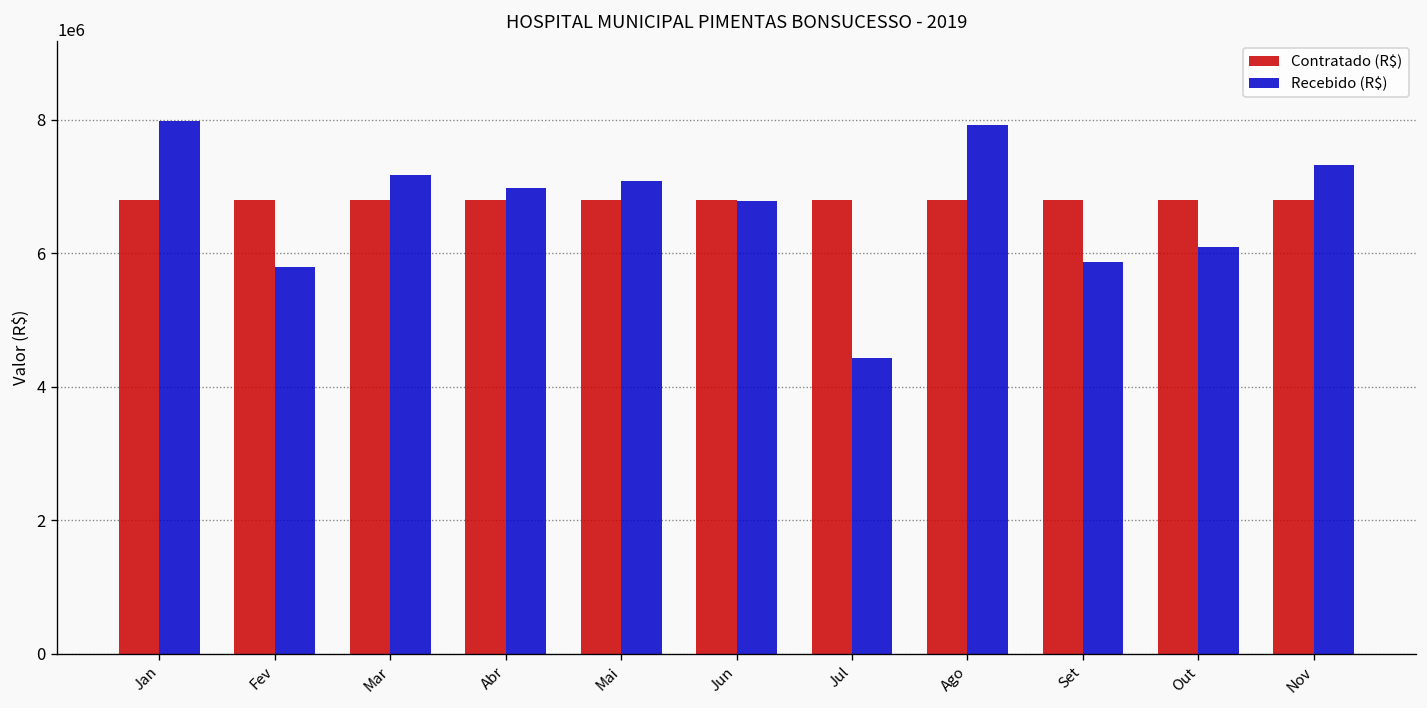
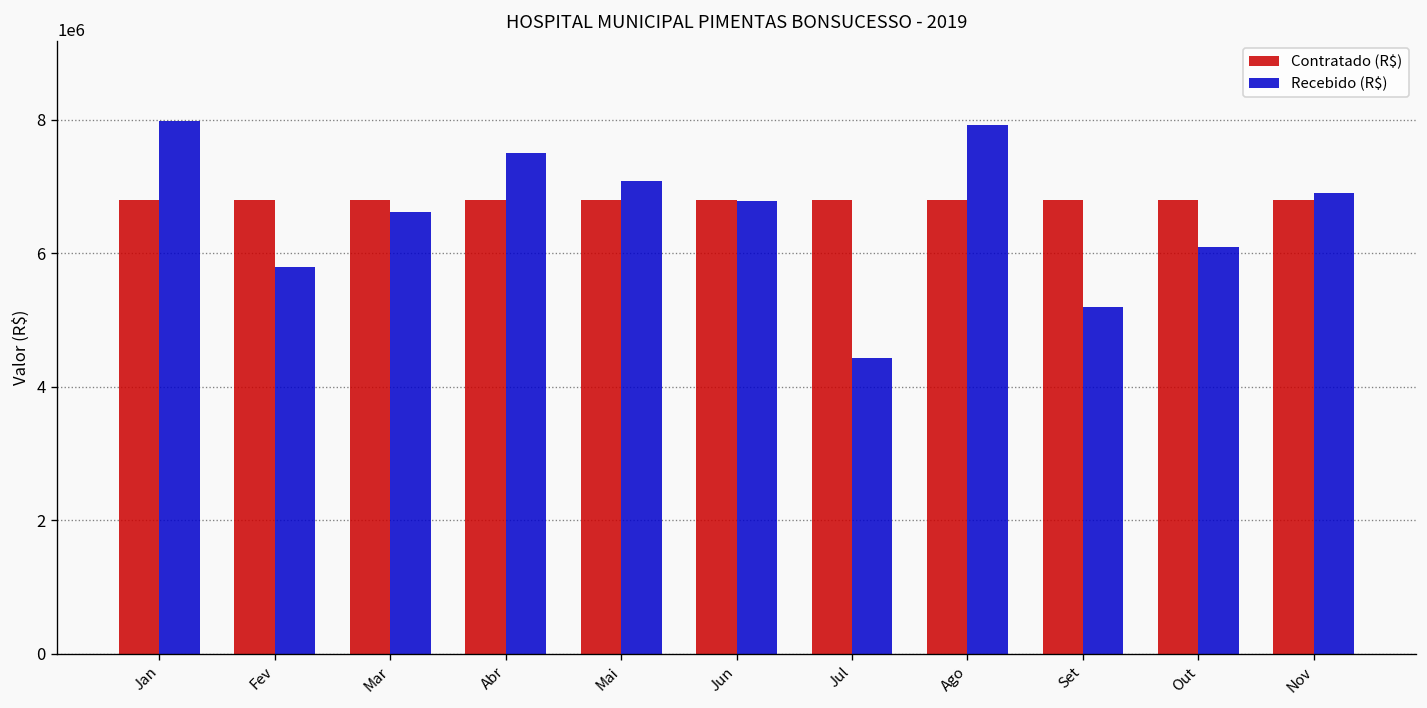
Recebido (R$), Mar: 7200000 -> 6600000
Recebido (R$), Abr: 7000000 -> 7500000
Recebido (R$), Set: 5900000 -> 5200000
Recebido (R$), Nov: 7300000 -> 6900000
